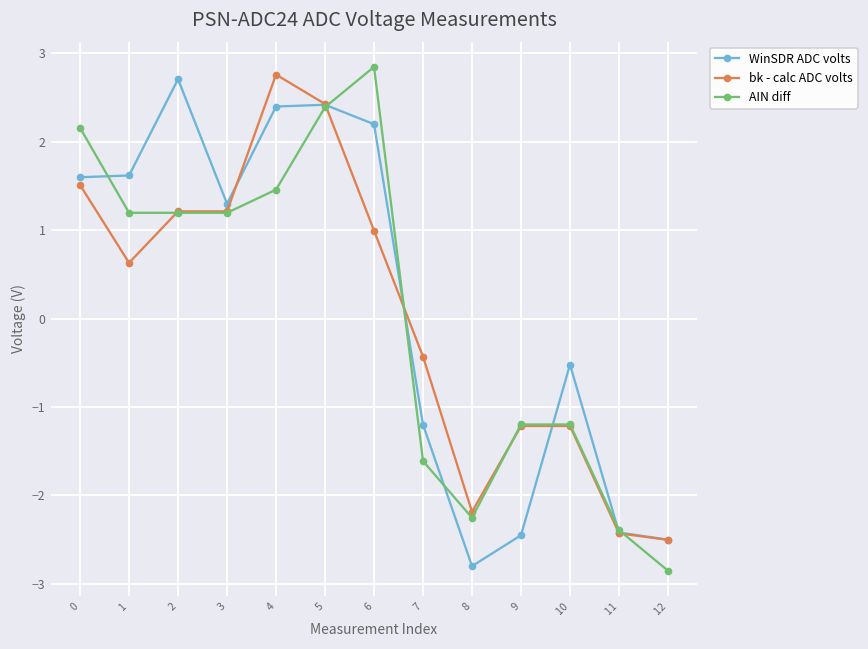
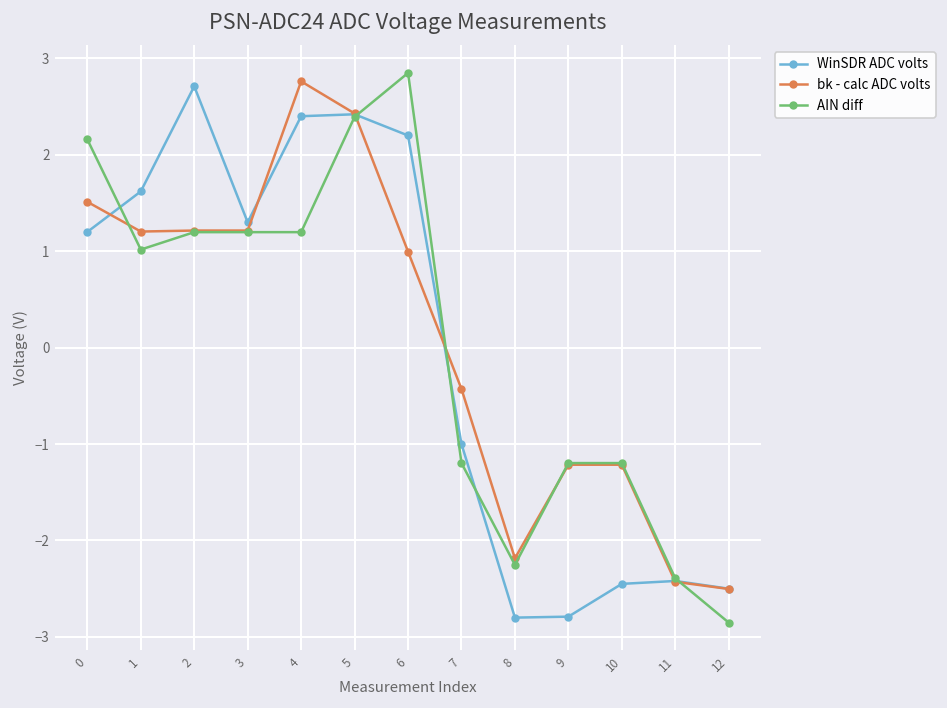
WinSDR ADC volts, 0: 1.6 -> 1.2
bk - calc ADC volts, 1: 0.6 -> 1.2
AIN diff, 1: 1.2 -> 1.0
AIN diff, 4: 1.5 -> 1.2
WinSDR ADC volts, 7: -1.2 -> -1.0
AIN diff, 7: -1.6 -> -1.2
WinSDR ADC volts, 9: -2.5 -> -2.8
WinSDR ADC volts, 10: -0.5 -> -2.5
